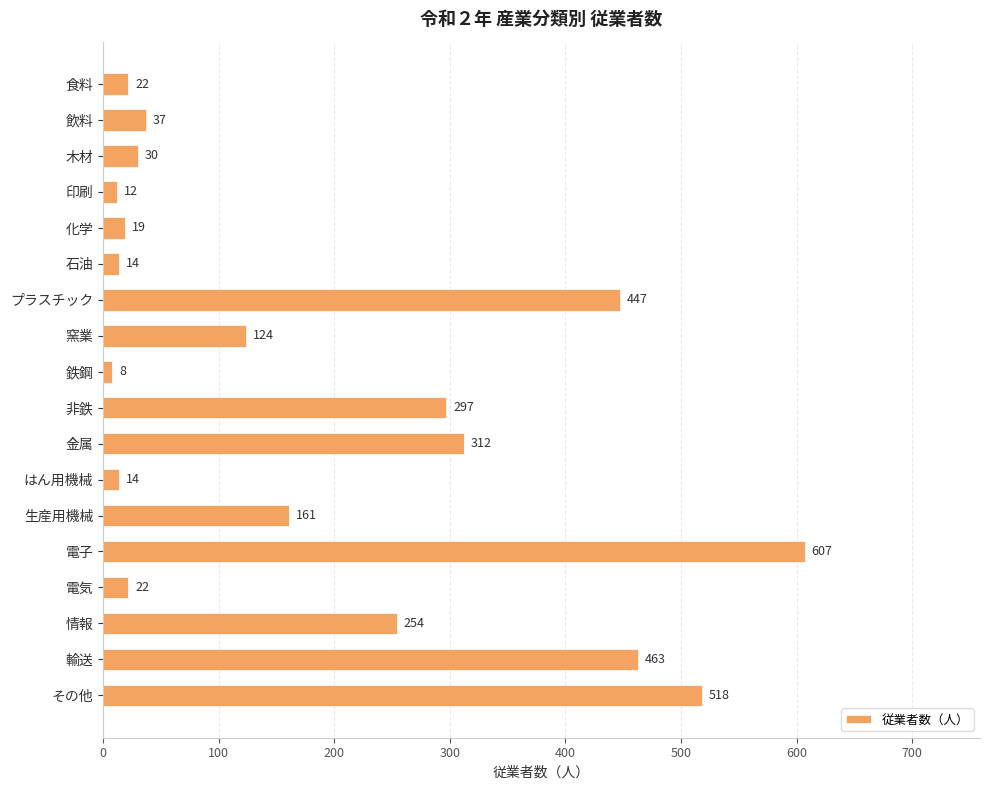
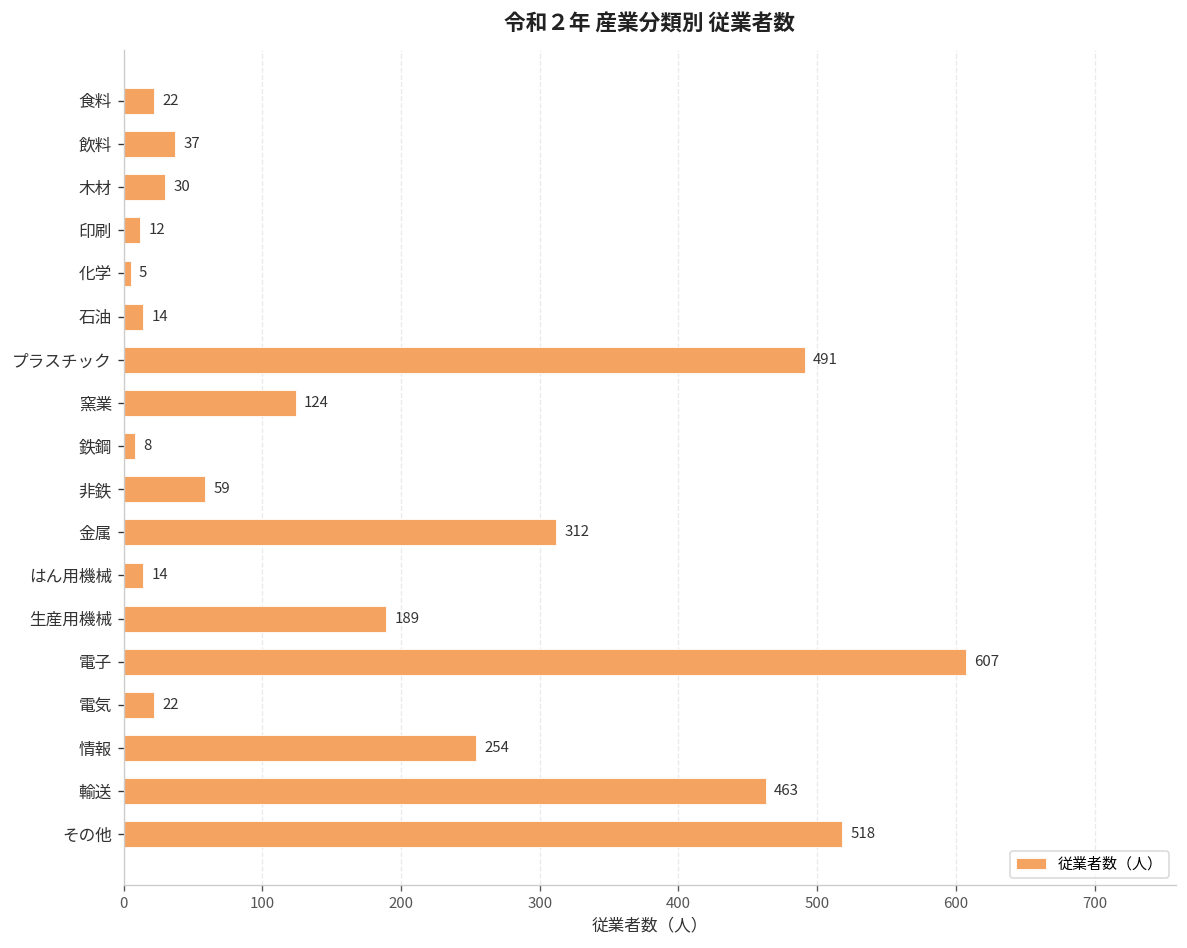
化学: 19 -> 5
プラスチック: 447 -> 491
非鉄: 297 -> 59
生産用機械: 161 -> 189
